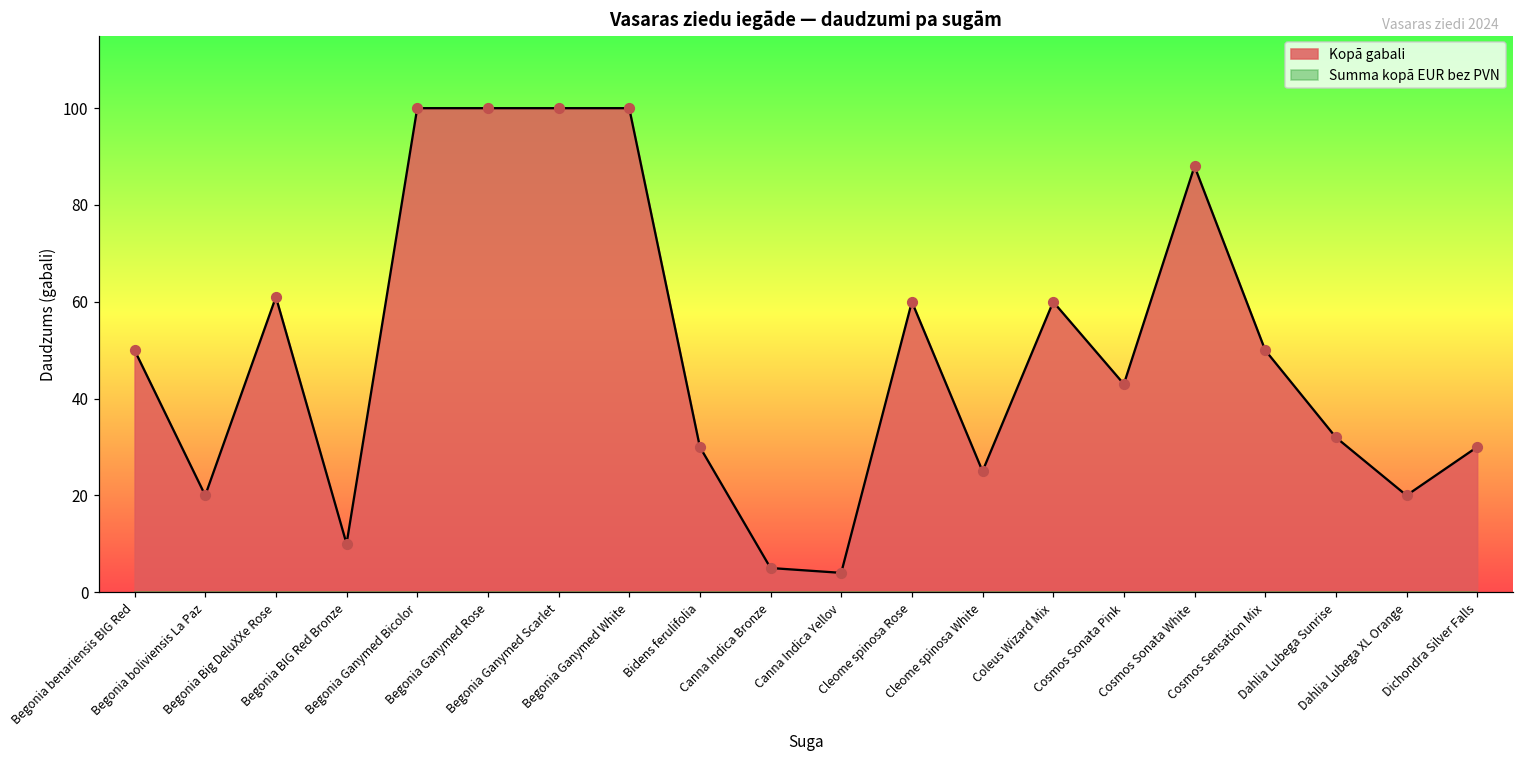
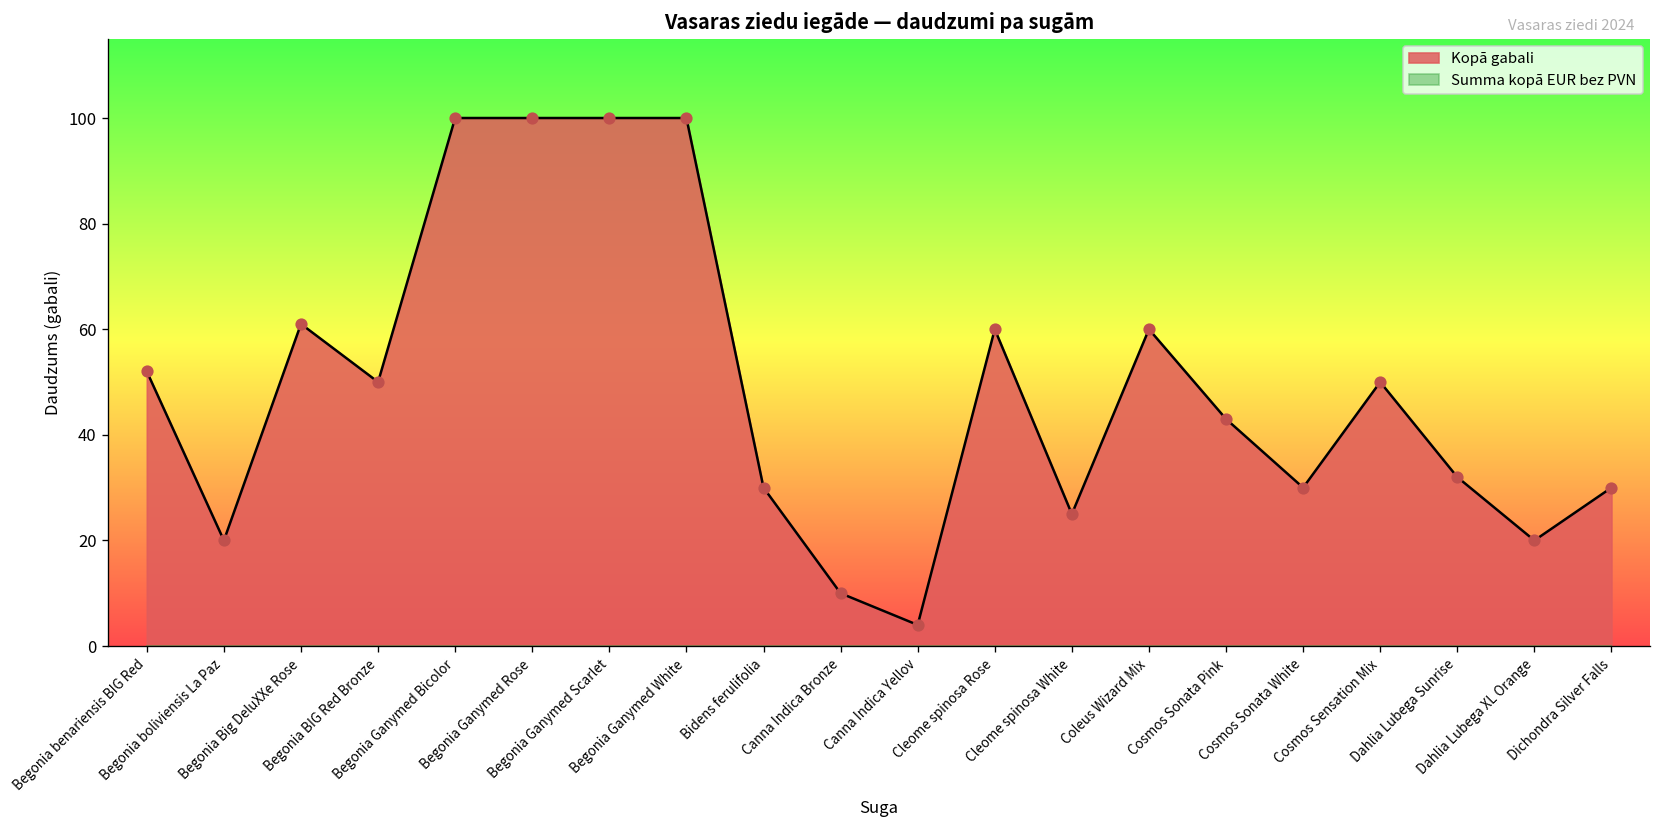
Kopā gabali, Begonia benariensis BIG Red: 50 -> 52
Kopā gabali, Begonia BIG Red Bronze: 10 -> 50
Kopā gabali, Canna Indica Bronze: 5 -> 10
Kopā gabali, Cosmos Sonata White: 88 -> 30
